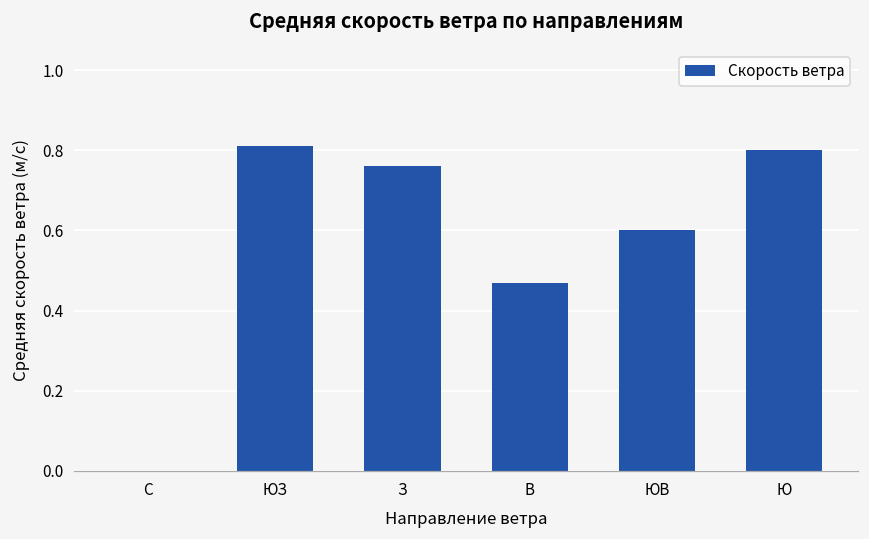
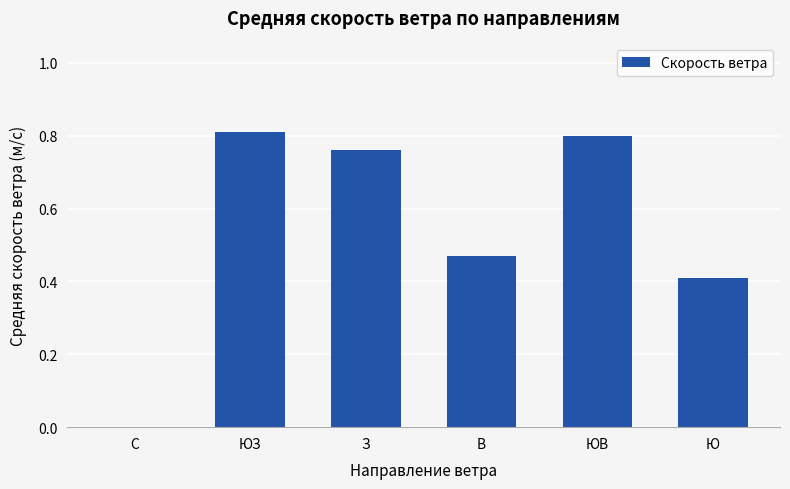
ЮВ: 0.6 -> 0.8
Ю: 0.80 -> 0.41
